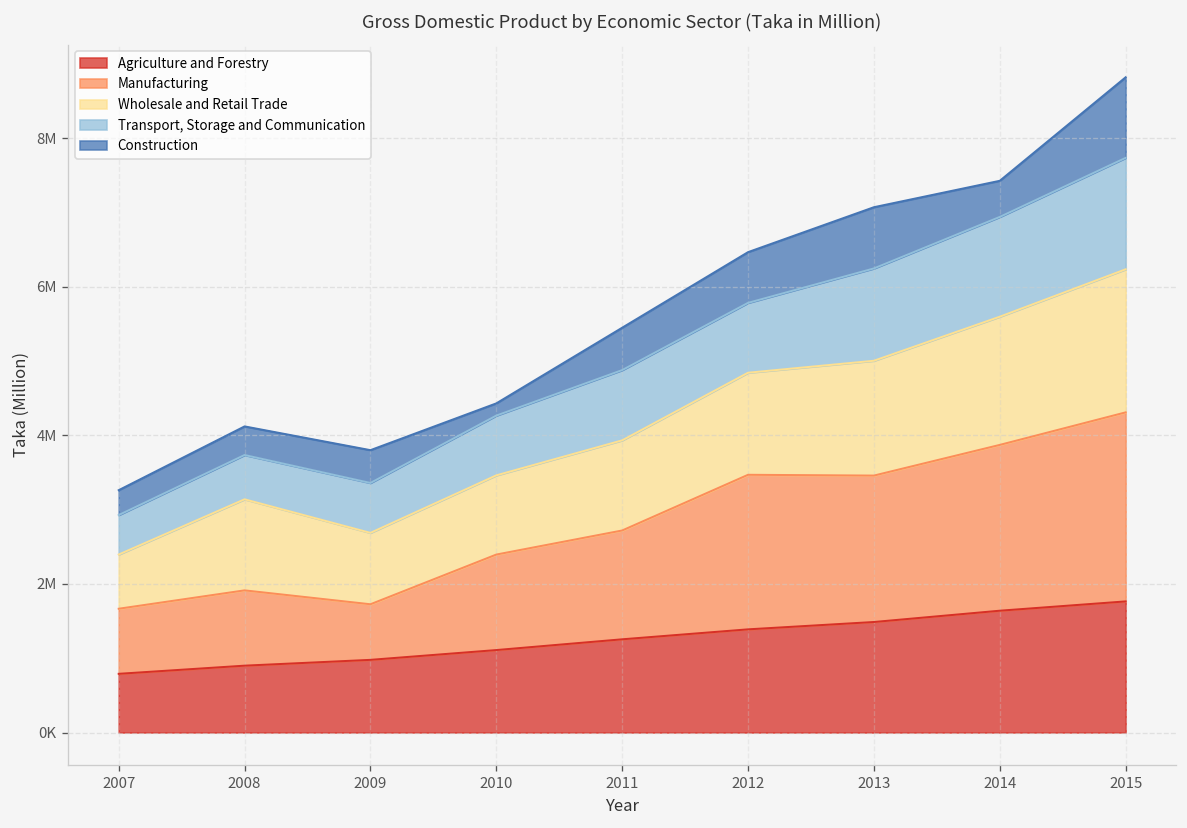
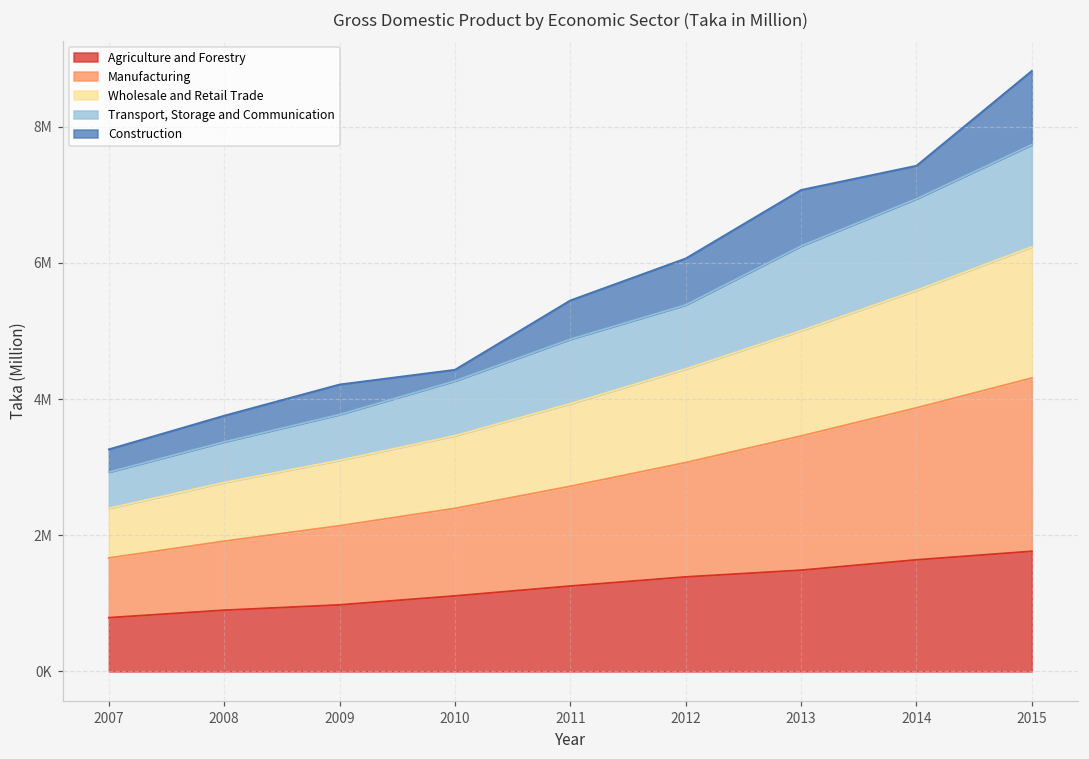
Wholesale and Retail Trade, 2008: 1200000 -> 900000
Manufacturing, 2009: 700000 -> 1200000
Manufacturing, 2012: 2100000 -> 1700000
